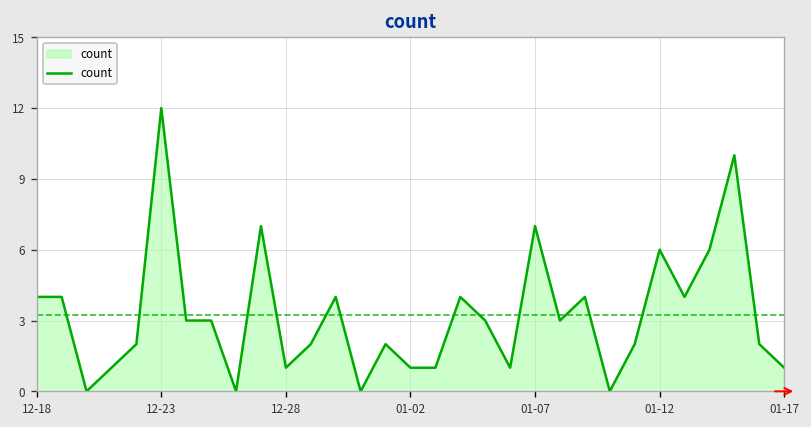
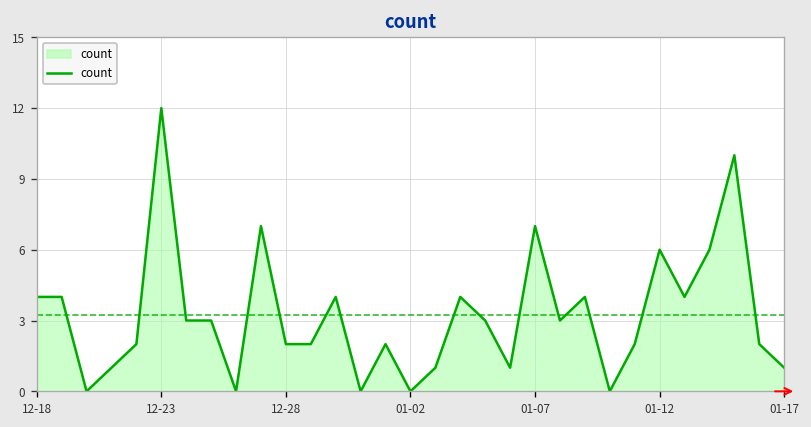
12-28: 1 -> 2
01-02: 1 -> 0
